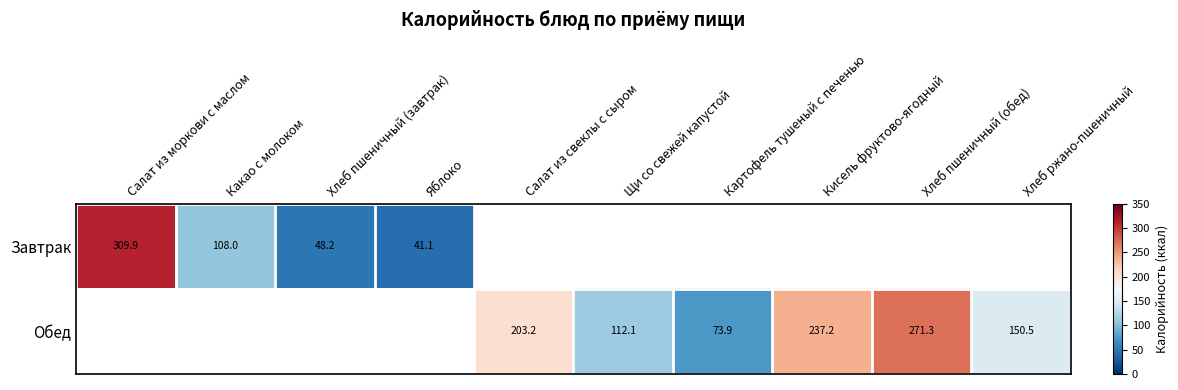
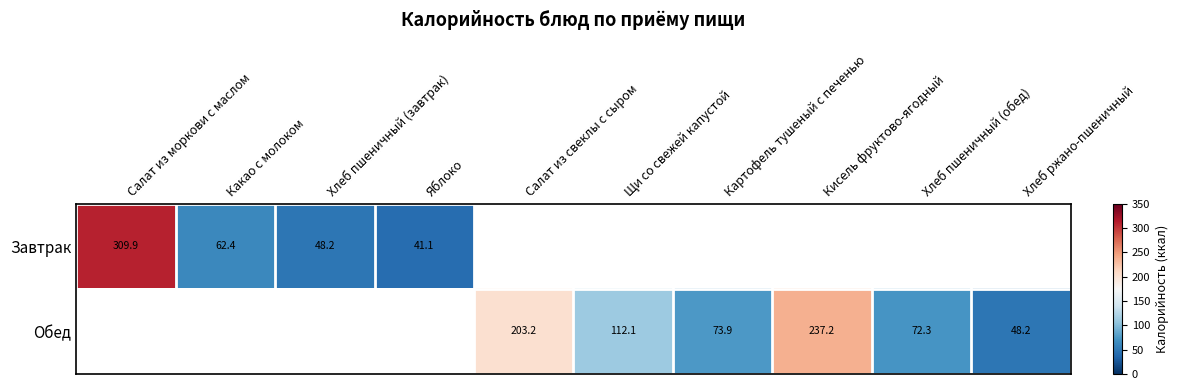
Завтрак, Какао с молоком: 108.0 -> 62.4
Обед, Хлеб пшеничный (обед): 271.3 -> 72.3
Обед, Хлеб ржано-пшеничный: 150.5 -> 48.2
